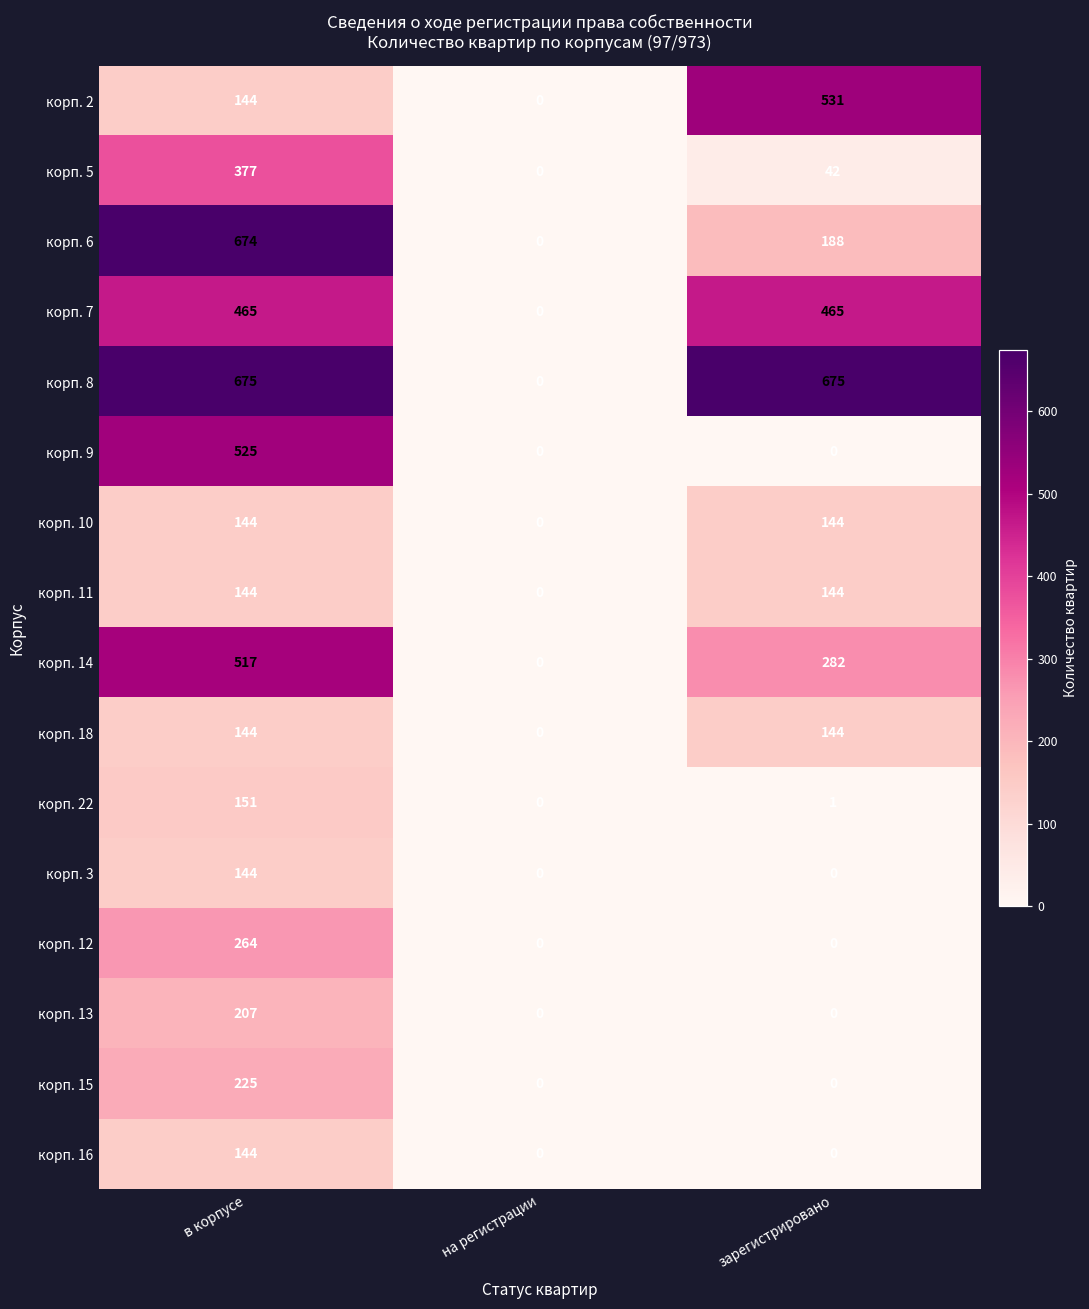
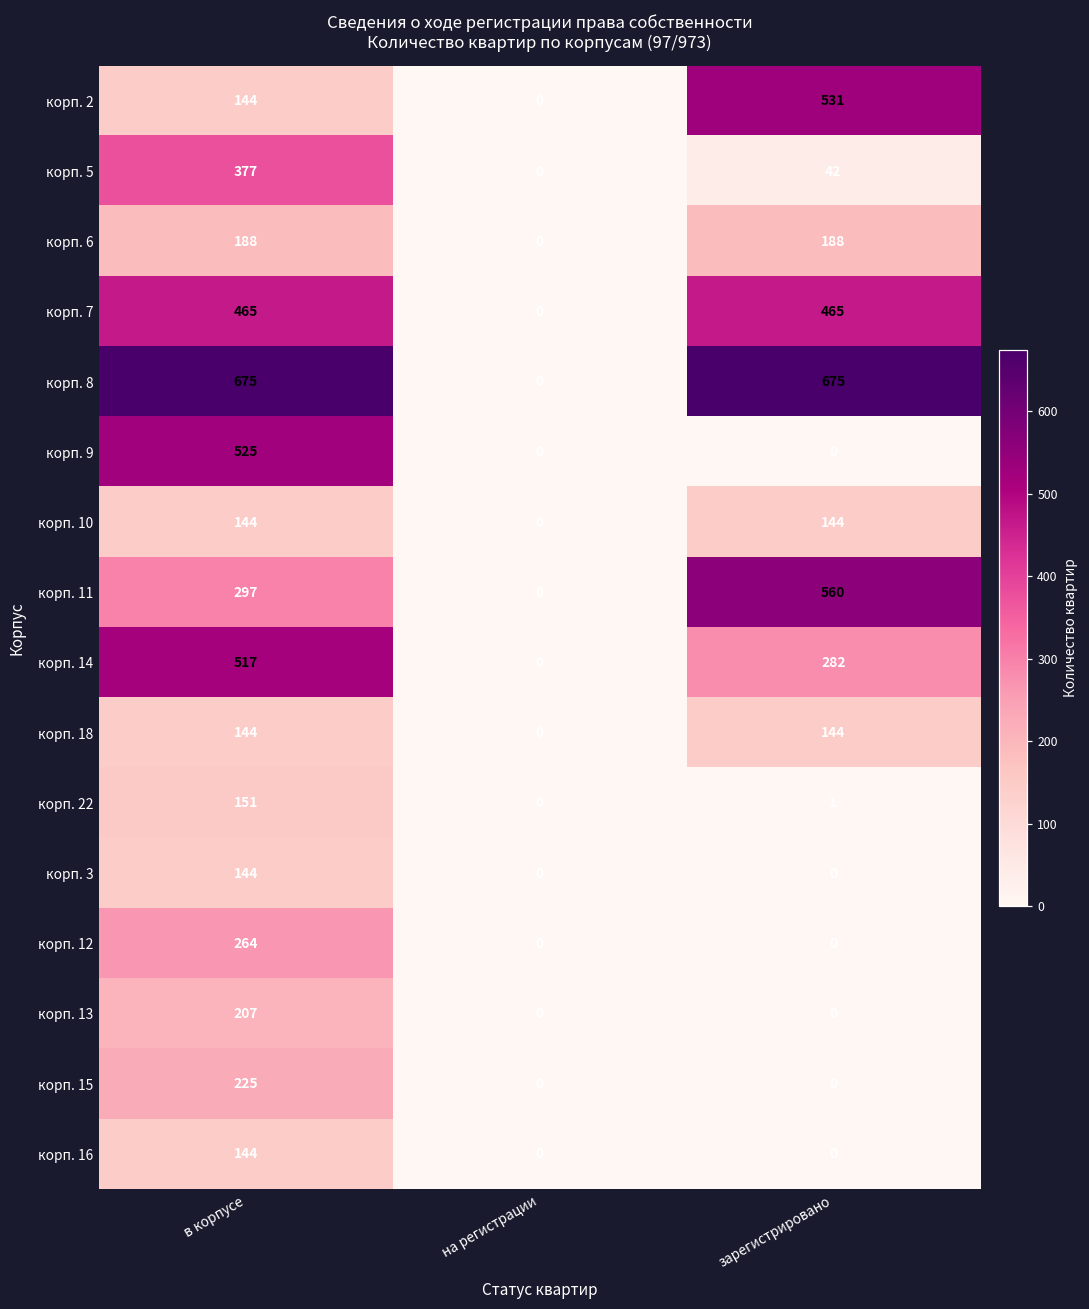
корп. 6, в корпусе: 674 -> 188
корп. 11, в корпусе: 144 -> 297
корп. 11, зарегистрировано: 144 -> 560
